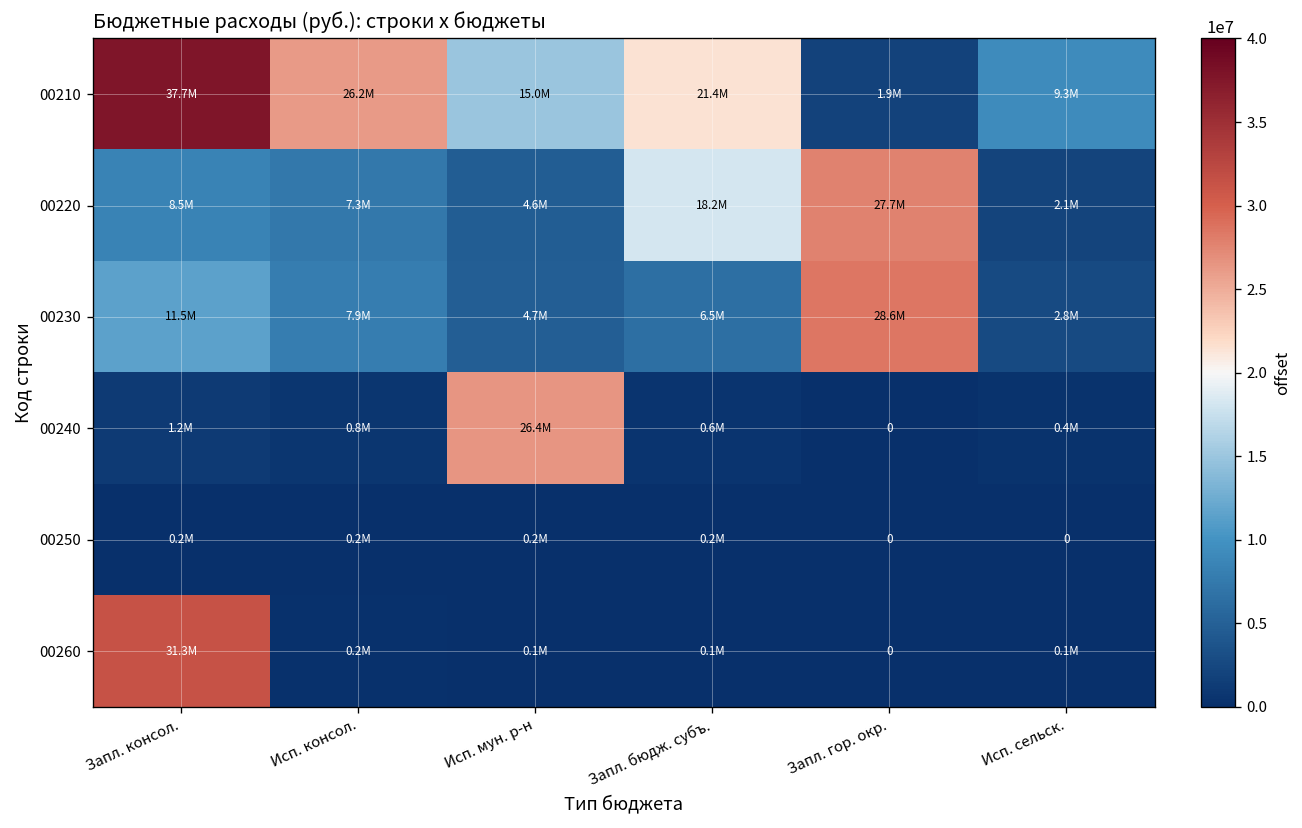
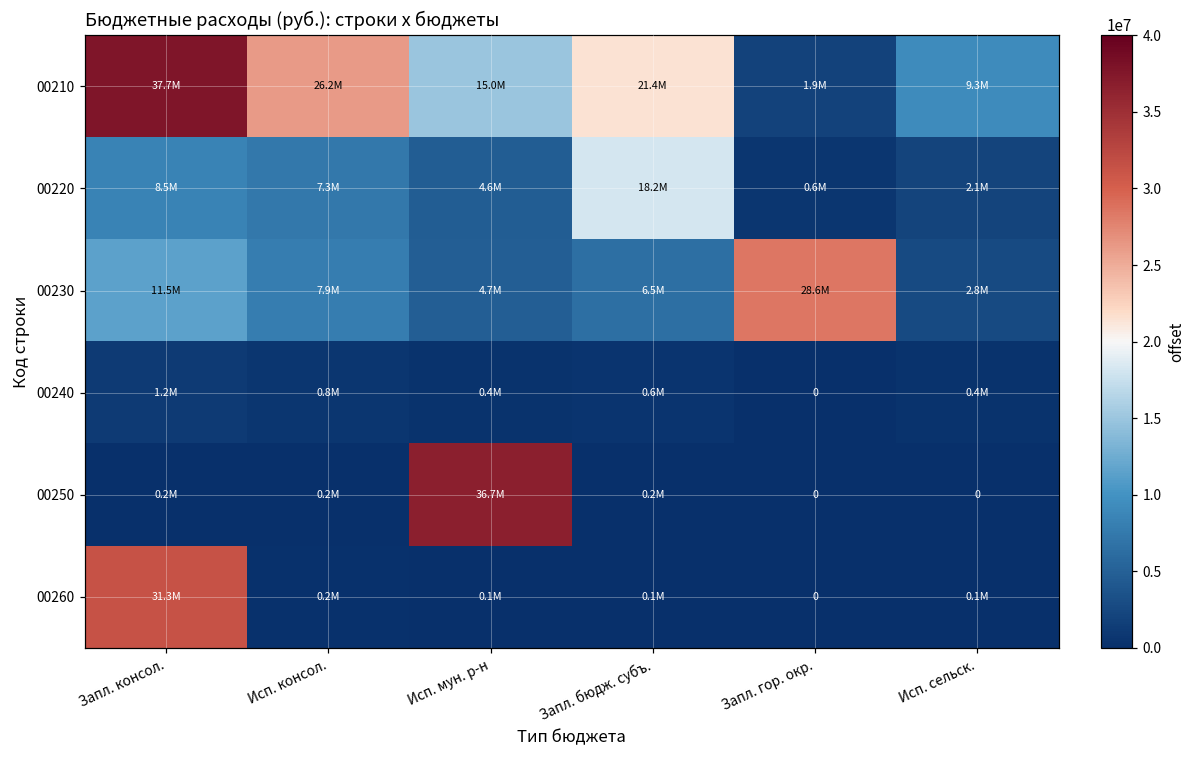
00220, Запл. гор. окр.: 27.7M -> 0.6M
00240, Исп. мун. р-н: 26.4M -> 0.4M
00250, Исп. мун. р-н: 0.2M -> 36.7M
